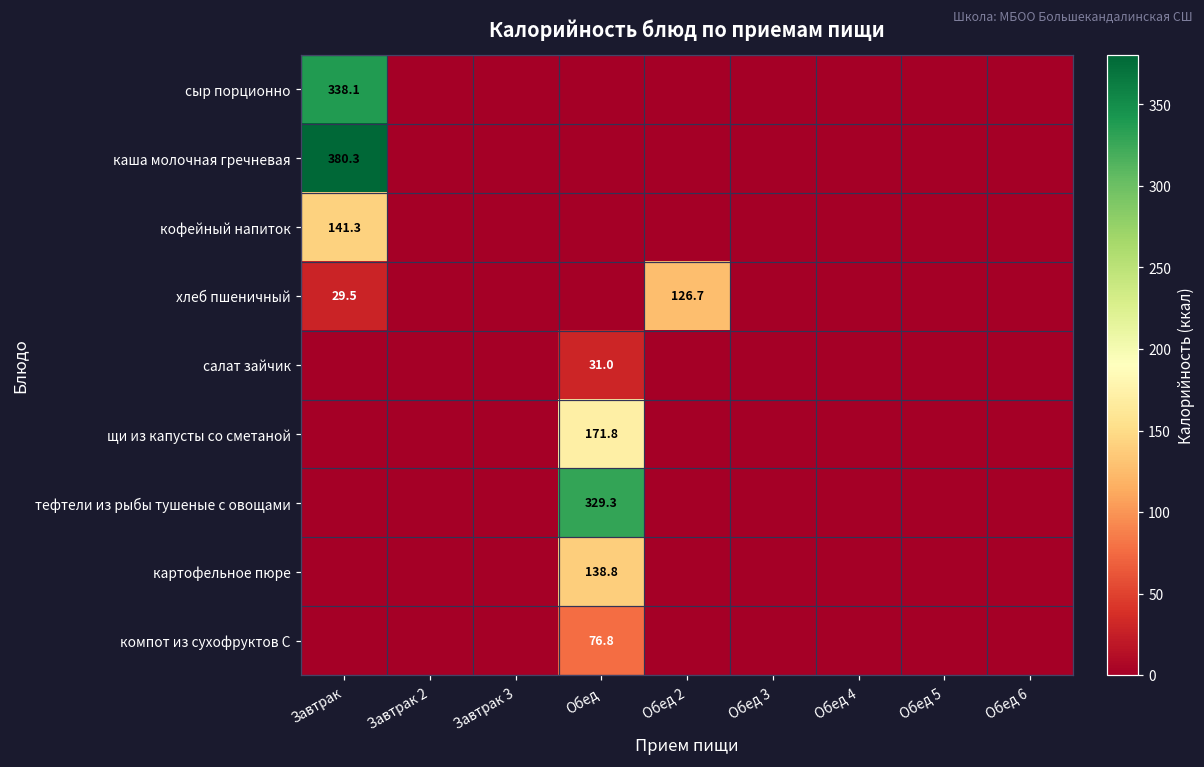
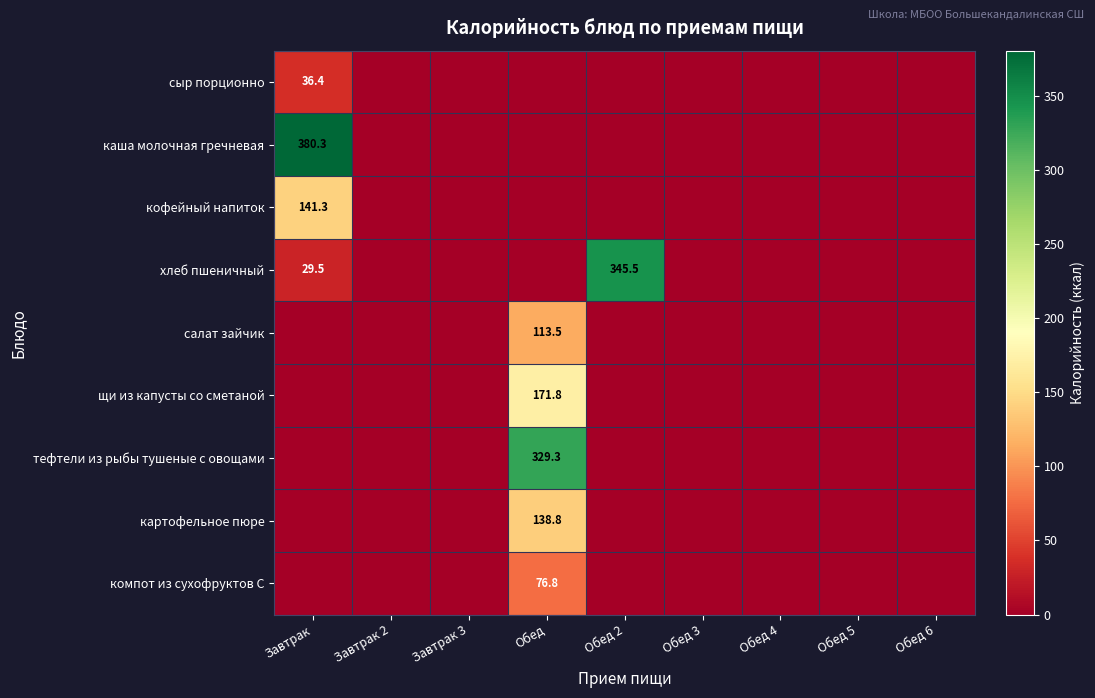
сыр порционно, Завтрак: 338.1 -> 36.4
хлеб пшеничный, Обед 2: 126.7 -> 345.5
салат зайчик, Обед: 31.0 -> 113.5
